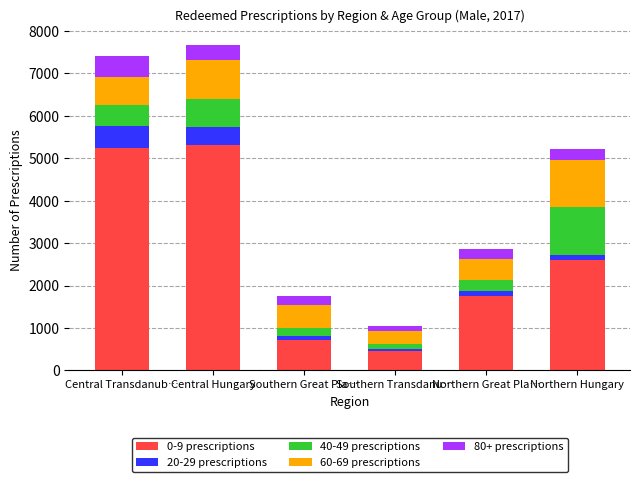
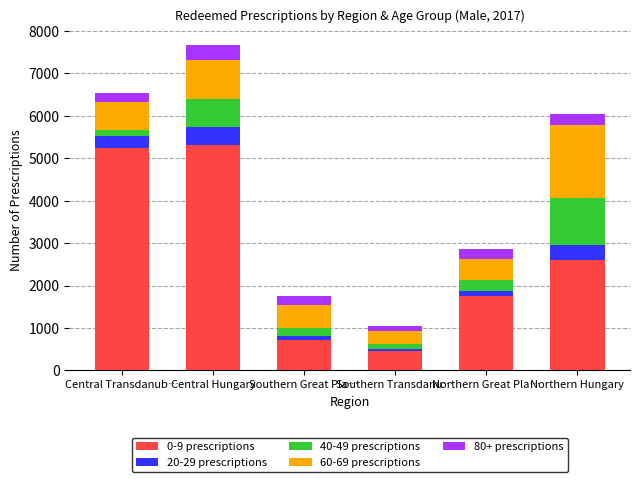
20-29 prescriptions, Central Transdanub…: 500 -> 300
40-49 prescriptions, Central Transdanub…: 500 -> 200
80+ prescriptions, Central Transdanub…: 500 -> 200
20-29 prescriptions, Northern Hungary: 100 -> 300
60-69 prescriptions, Northern Hungary: 1100 -> 1700
